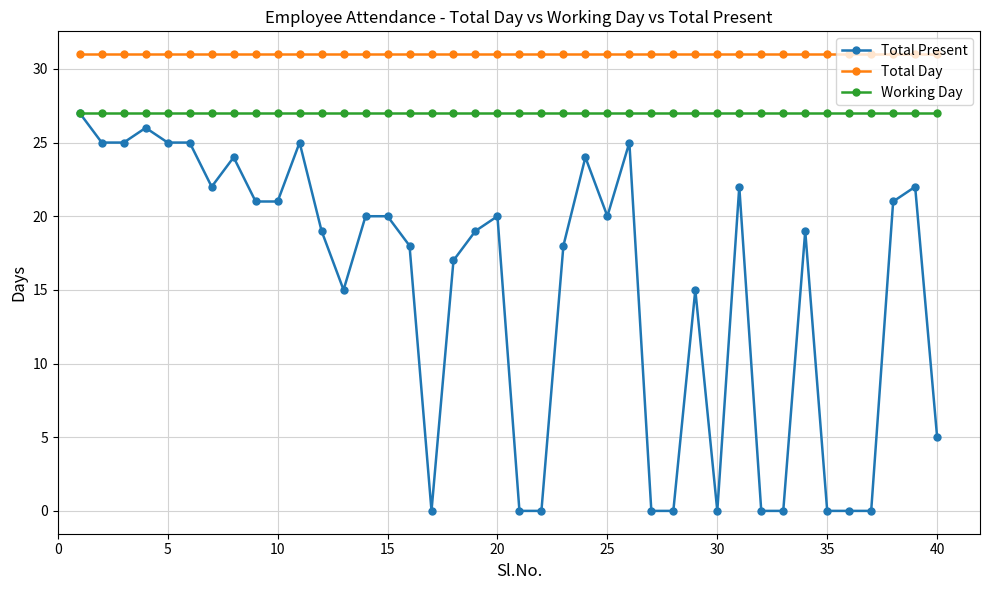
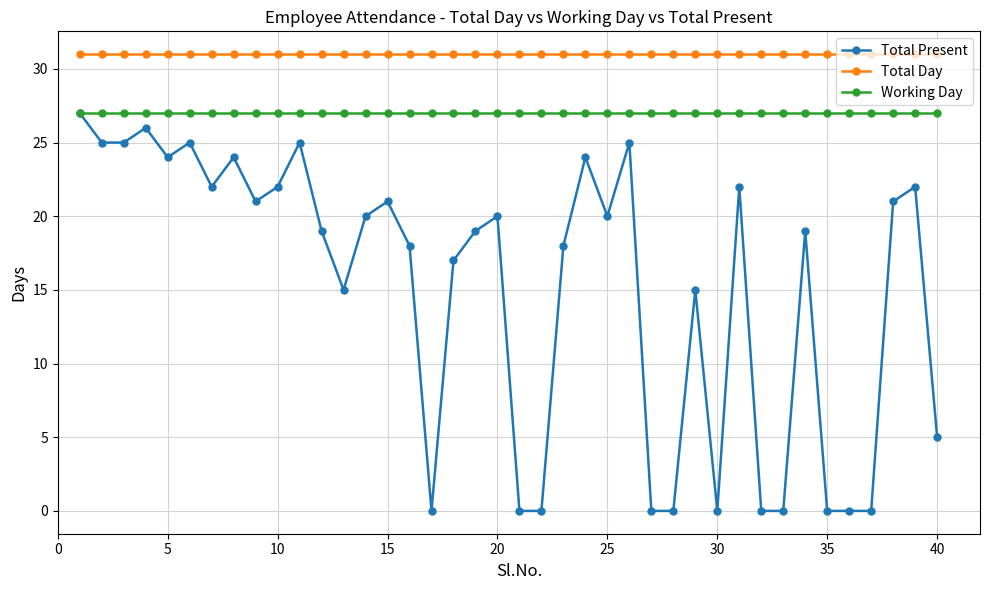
Total Present, 5: 25 -> 24
Total Present, 10: 21 -> 22
Total Present, 15: 20 -> 21
